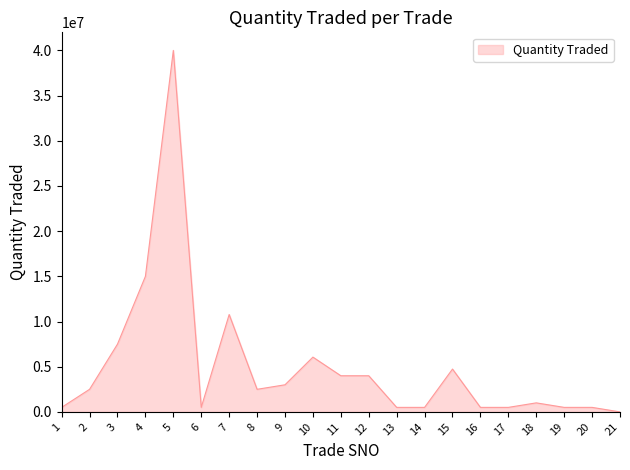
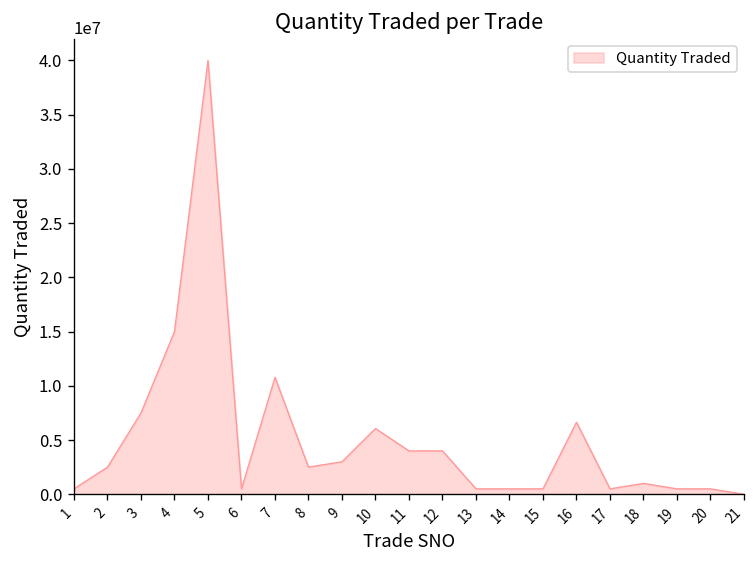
15: 5000000 -> 1000000
16: 1000000 -> 7000000
